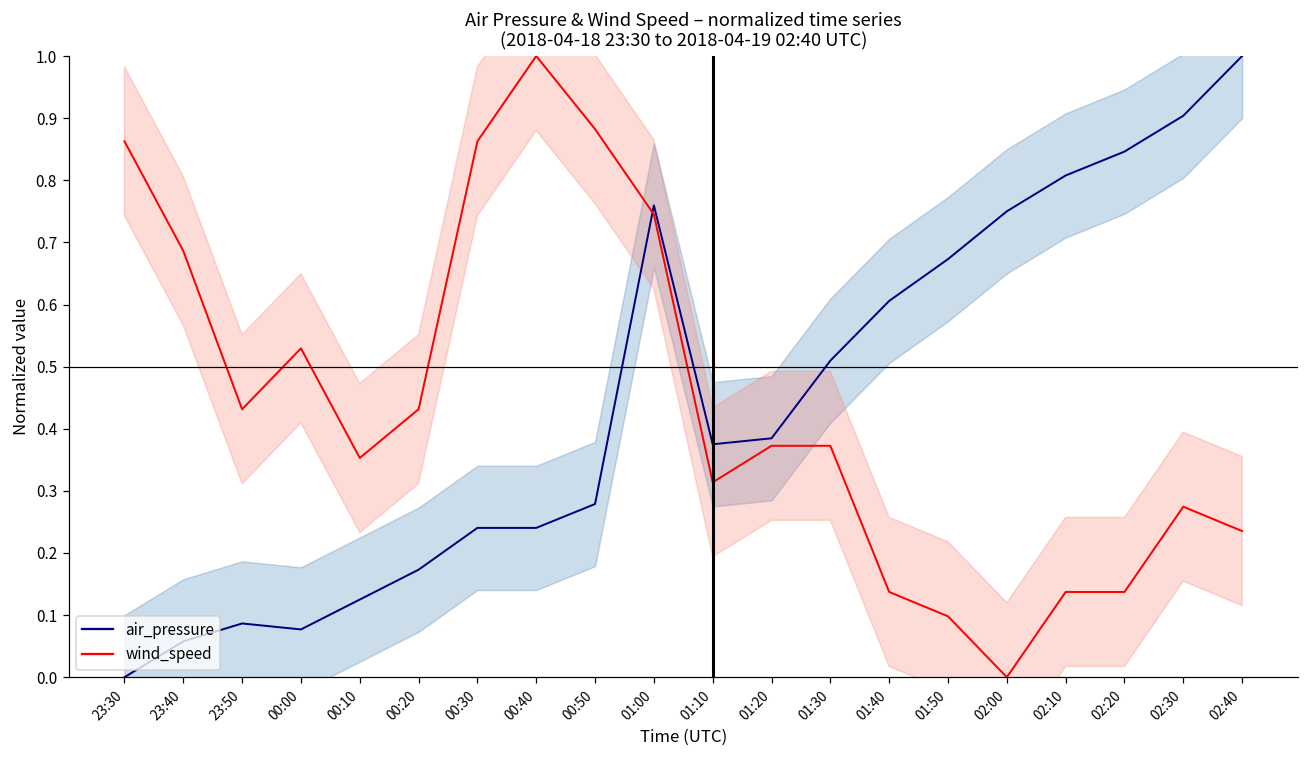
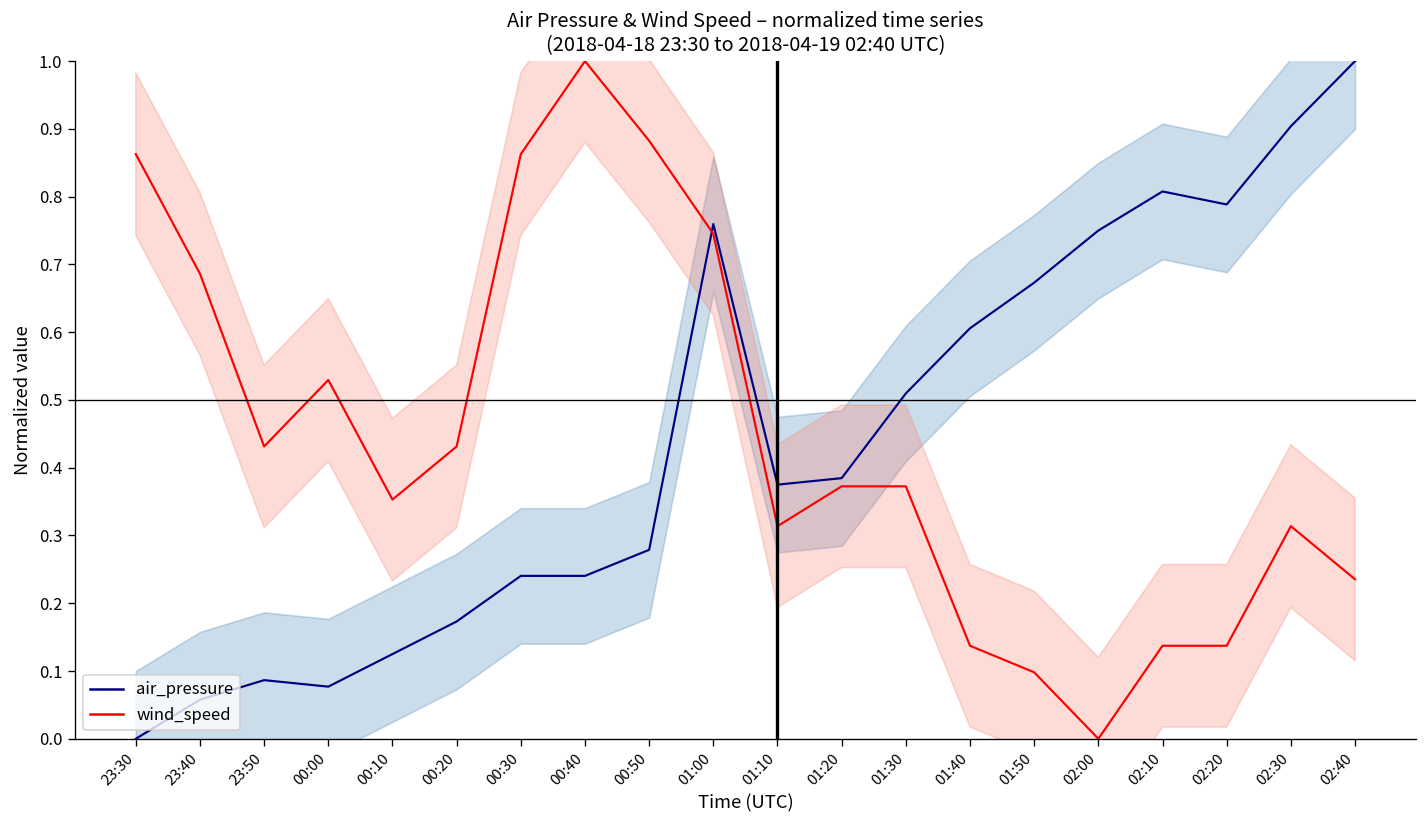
air_pressure, 02:20: 0.85 -> 0.79
wind_speed, 02:30: 0.27 -> 0.31
